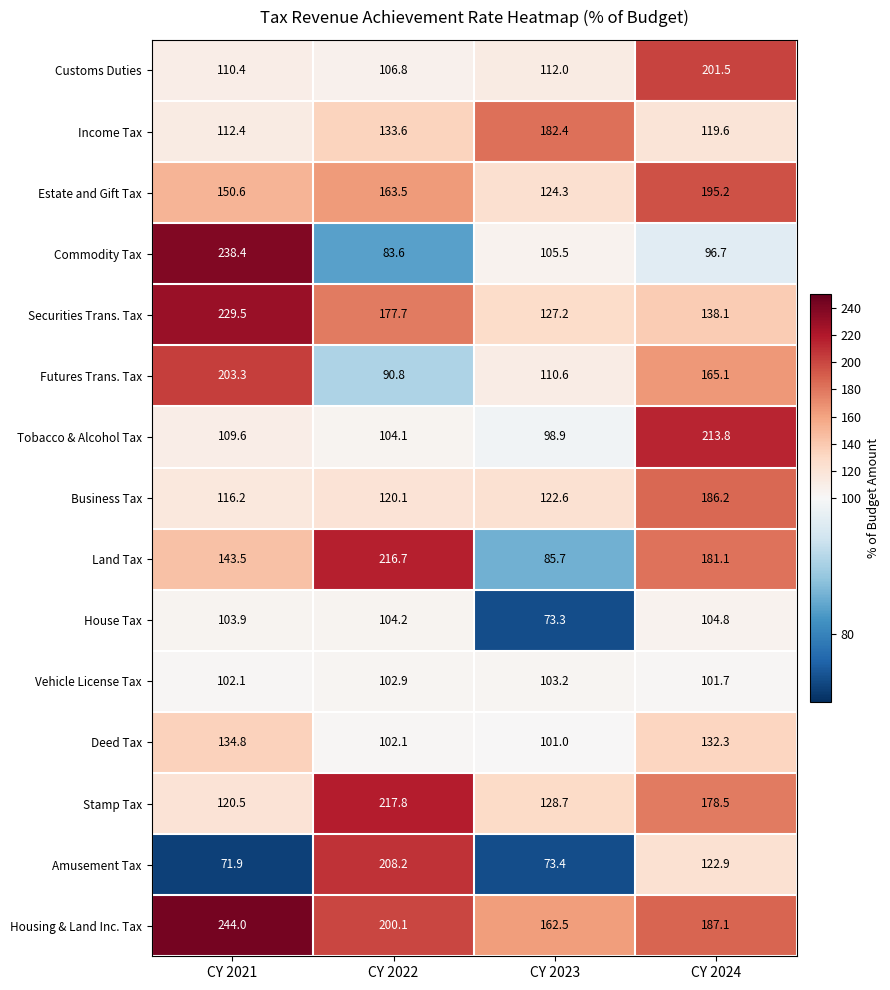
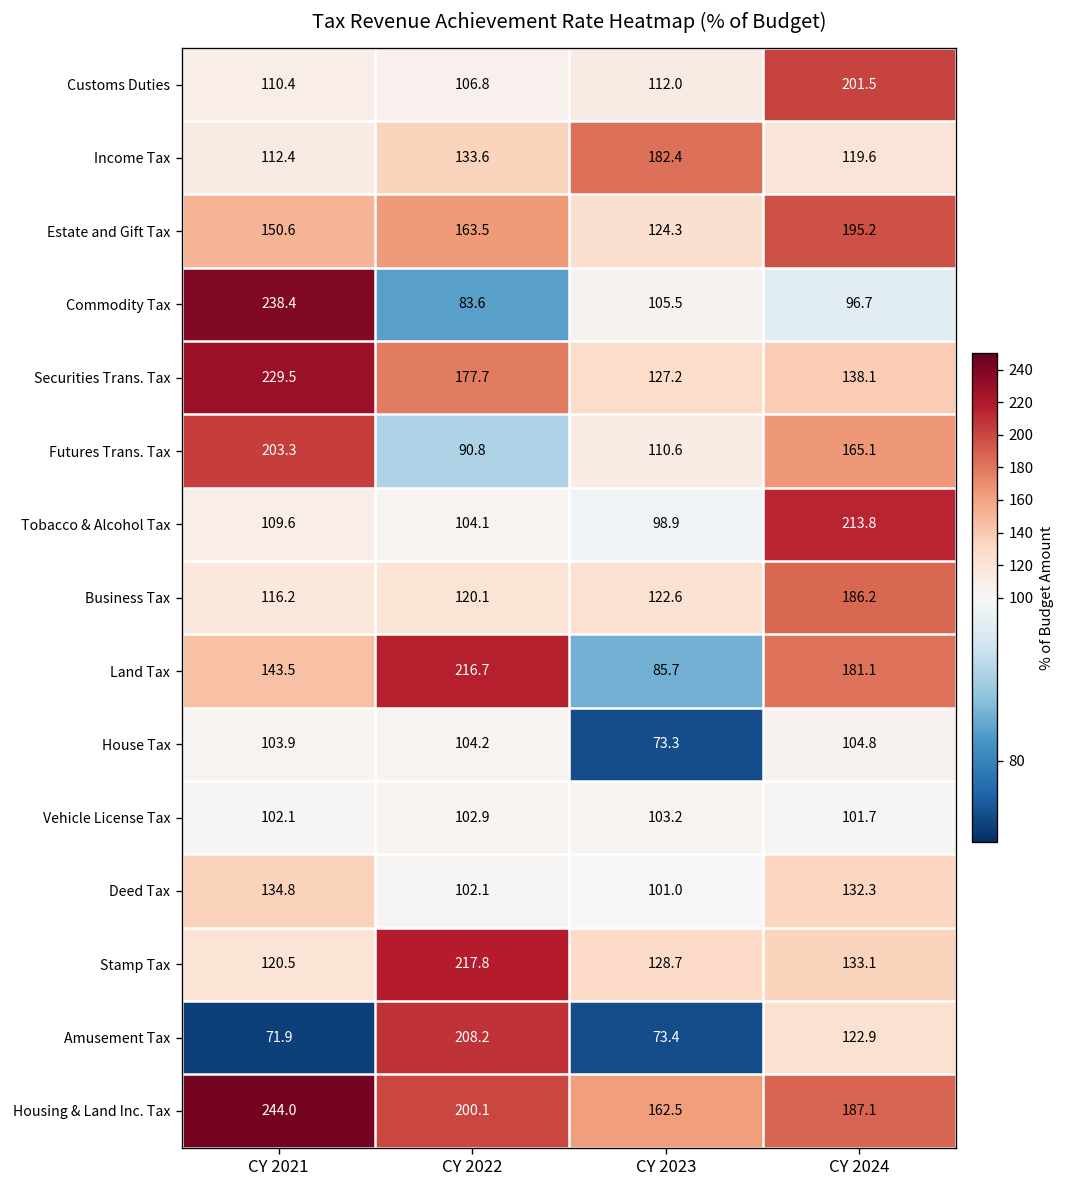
Stamp Tax, CY 2024: 178.5 -> 133.1
